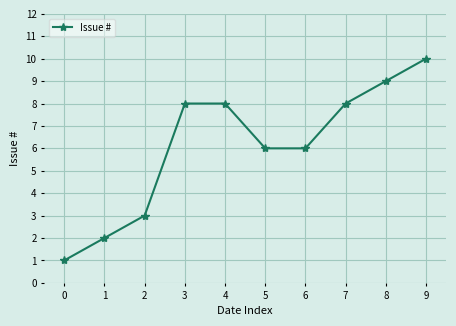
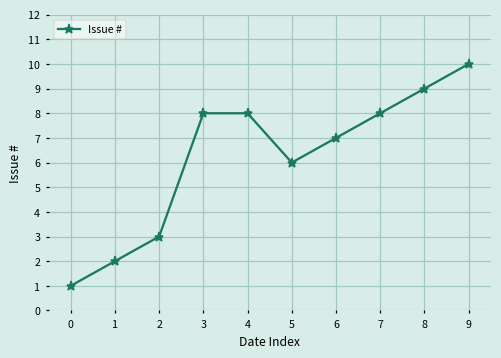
6: 6 -> 7
